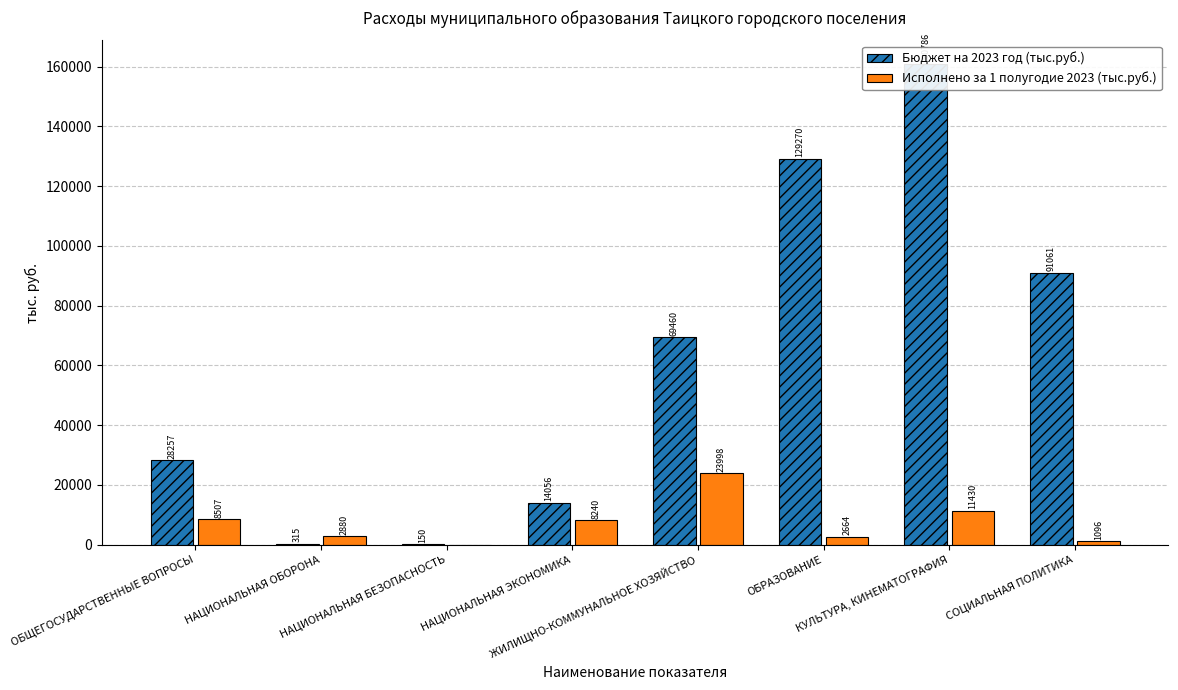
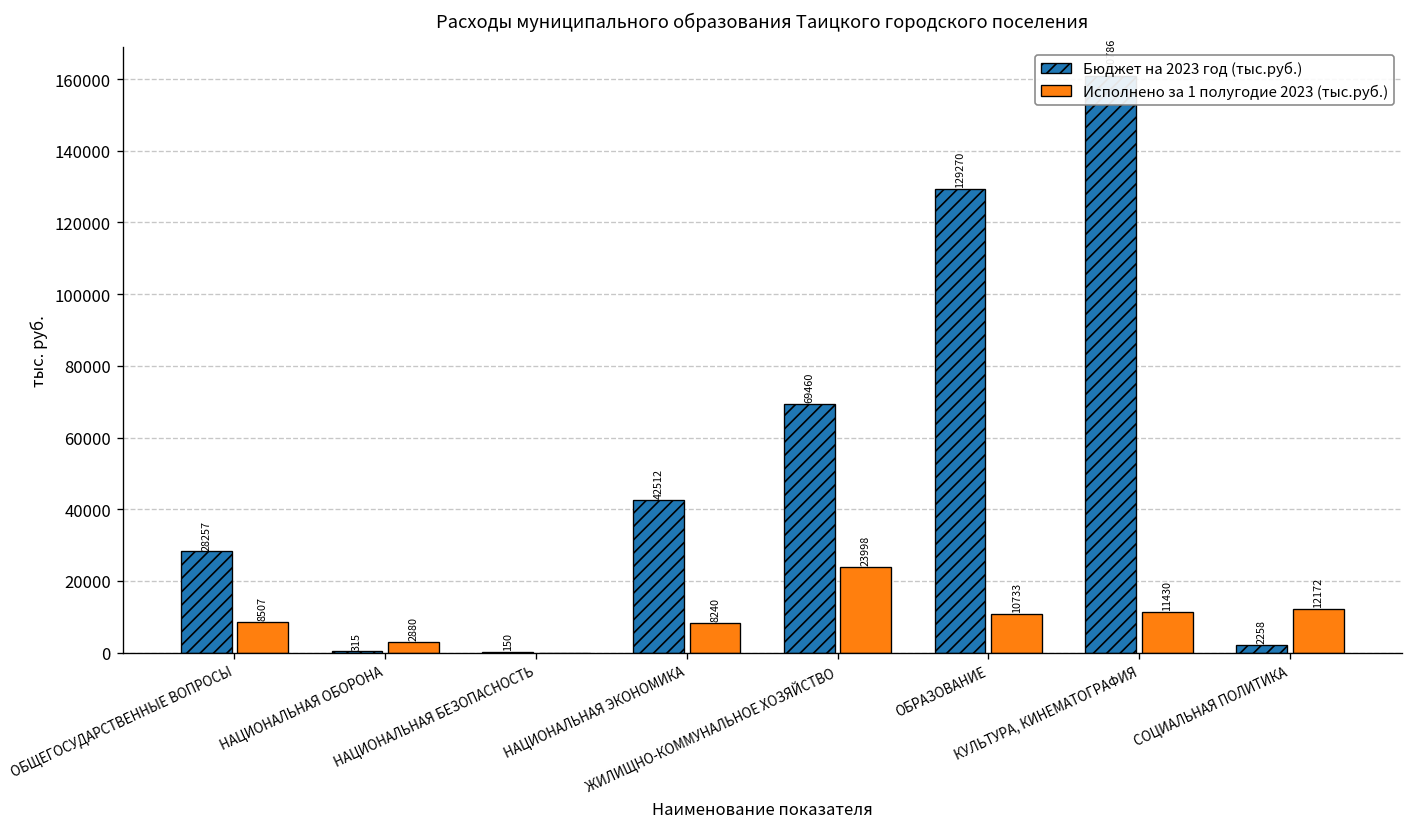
Бюджет на 2023 год (тыс.руб.), НАЦИОНАЛЬНАЯ ЭКОНОМИКА: 14056 -> 42512
Исполнено за 1 полугодие 2023 (тыс.руб.), ОБРАЗОВАНИЕ: 2664 -> 10733
Бюджет на 2023 год (тыс.руб.), СОЦИАЛЬНАЯ ПОЛИТИКА: 91061 -> 2258
Исполнено за 1 полугодие 2023 (тыс.руб.), СОЦИАЛЬНАЯ ПОЛИТИКА: 1096 -> 12172
